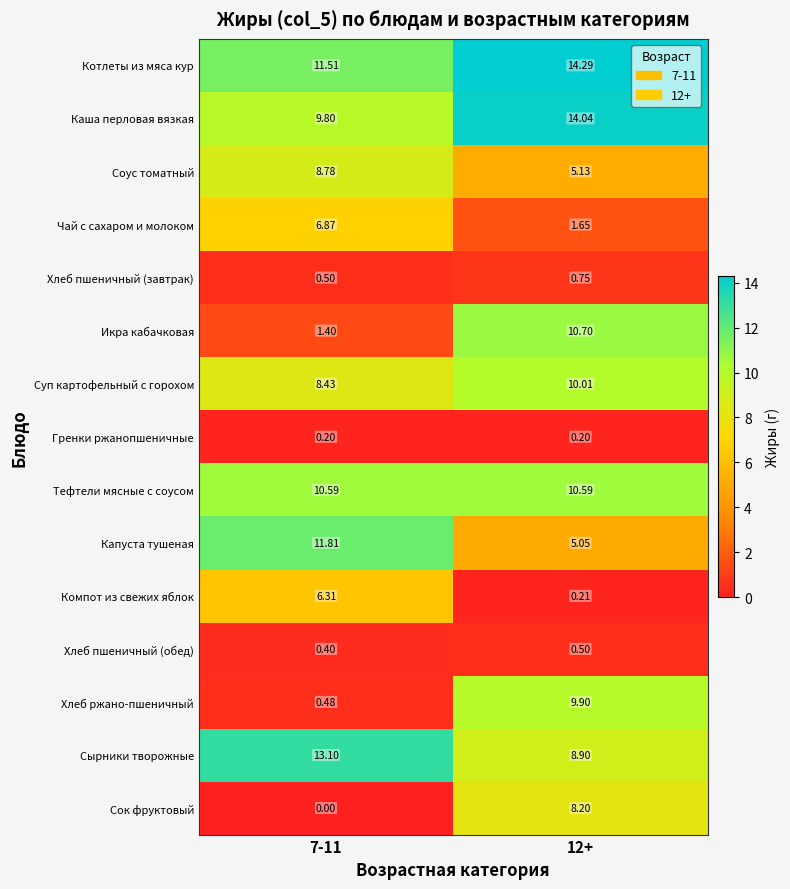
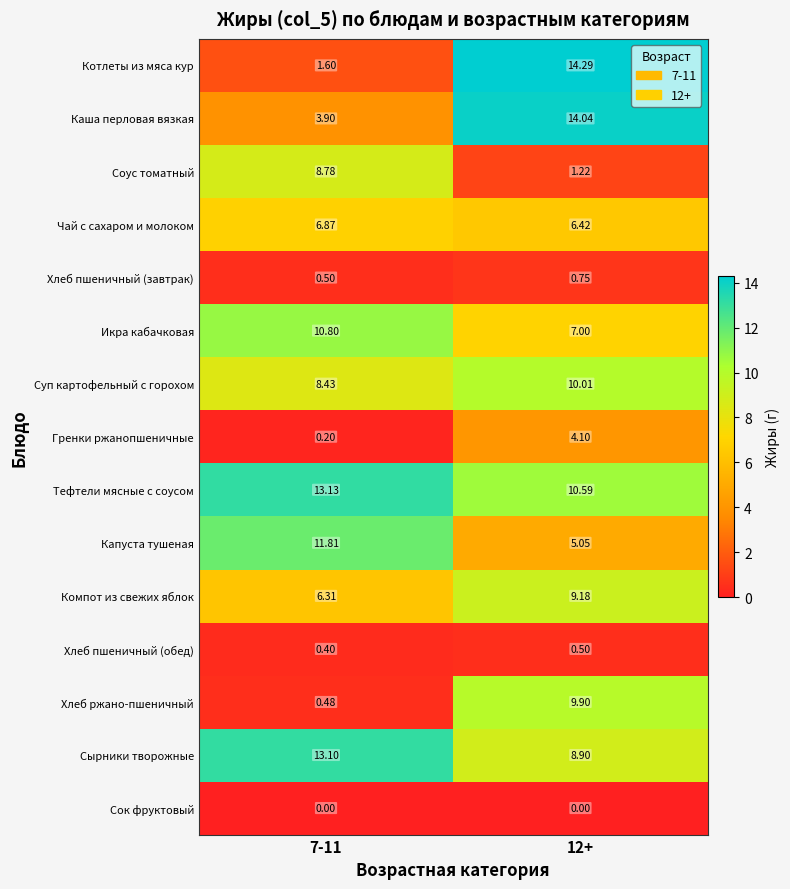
Котлеты из мяса кур, 7-11: 11.51 -> 1.60
Каша перловая вязкая, 7-11: 9.80 -> 3.90
Соус томатный, 12+: 5.13 -> 1.22
Чай с сахаром и молоком, 12+: 1.65 -> 6.42
Икра кабачковая, 7-11: 1.40 -> 10.80
Икра кабачковая, 12+: 10.70 -> 7.00
Гренки ржанопшеничные, 12+: 0.20 -> 4.10
Тефтели мясные с соусом, 7-11: 10.59 -> 13.13
Компот из свежих яблок, 12+: 0.21 -> 9.18
Сок фруктовый, 12+: 8.20 -> 0.00
